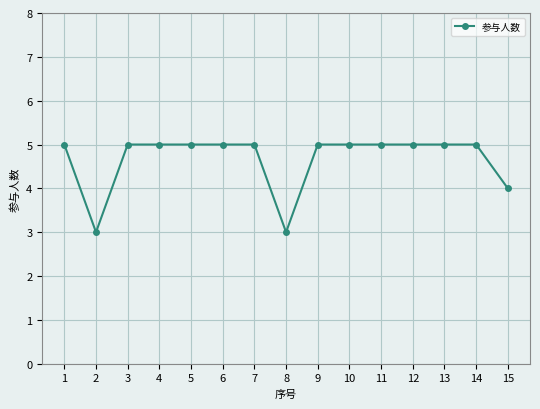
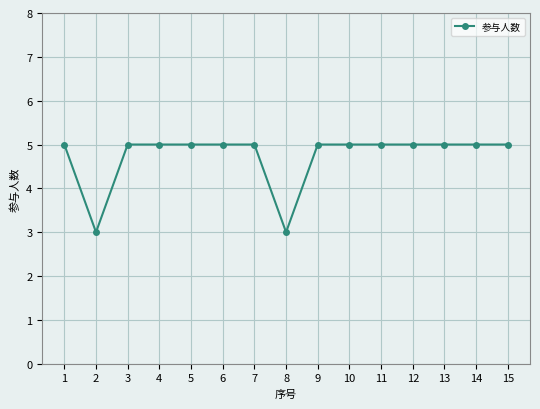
15: 4 -> 5
